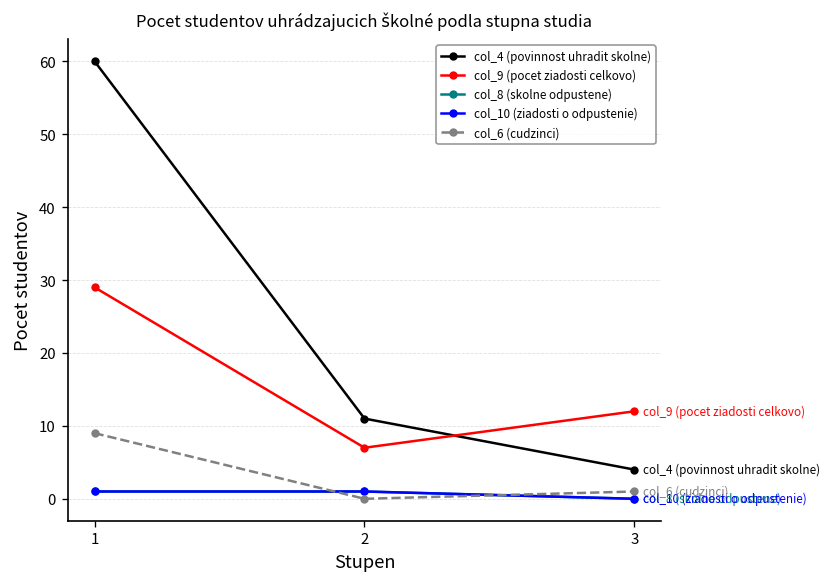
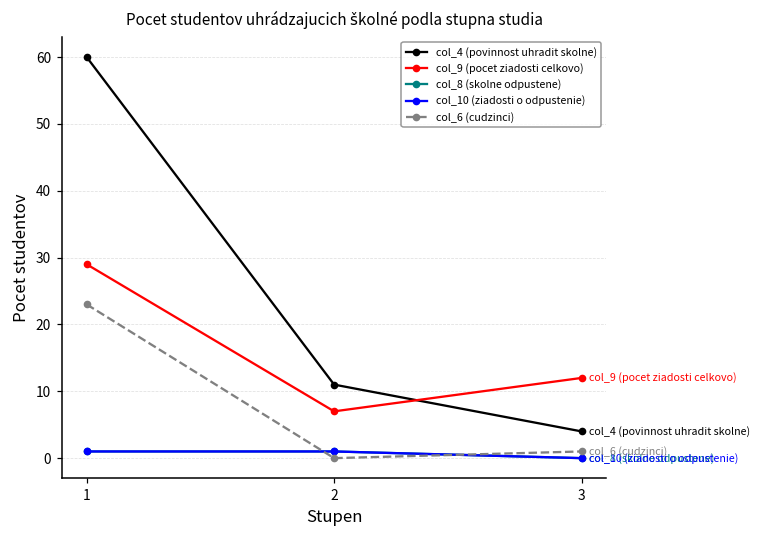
col_6 (cudzinci), 1: 9 -> 23
